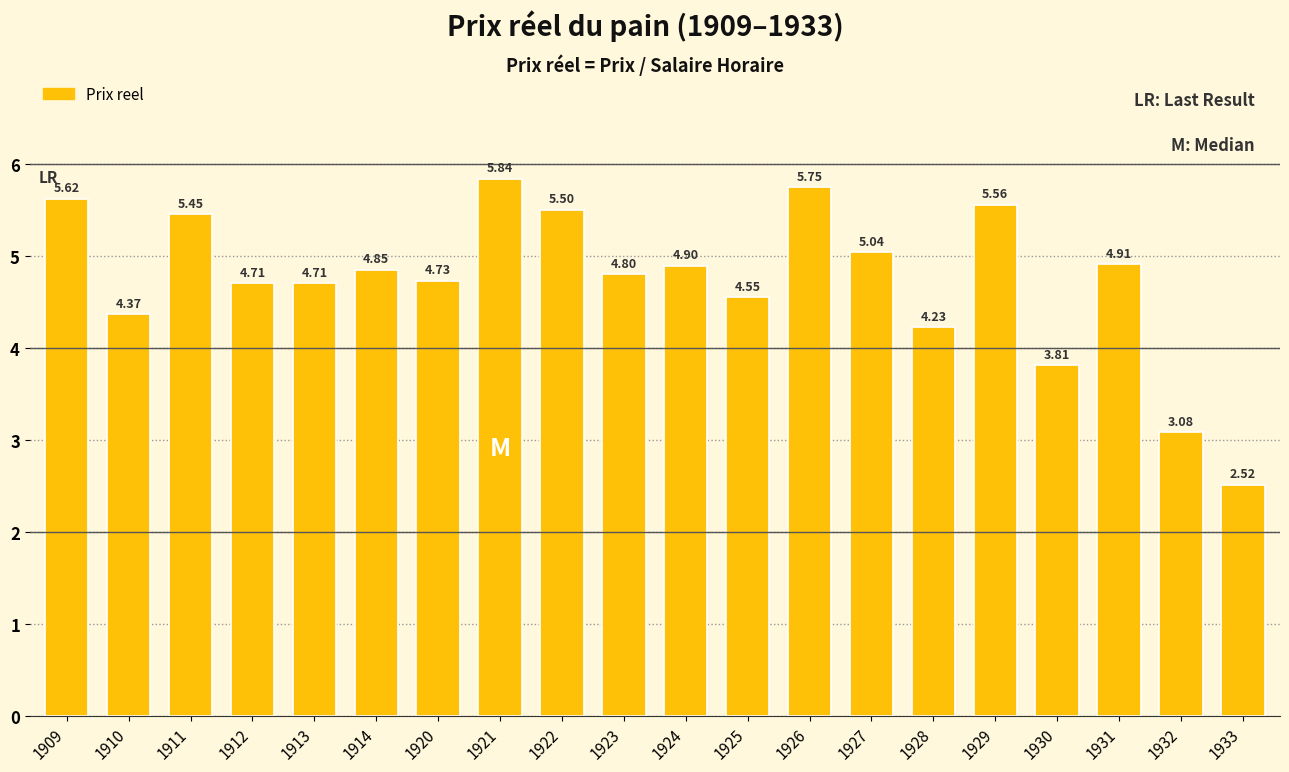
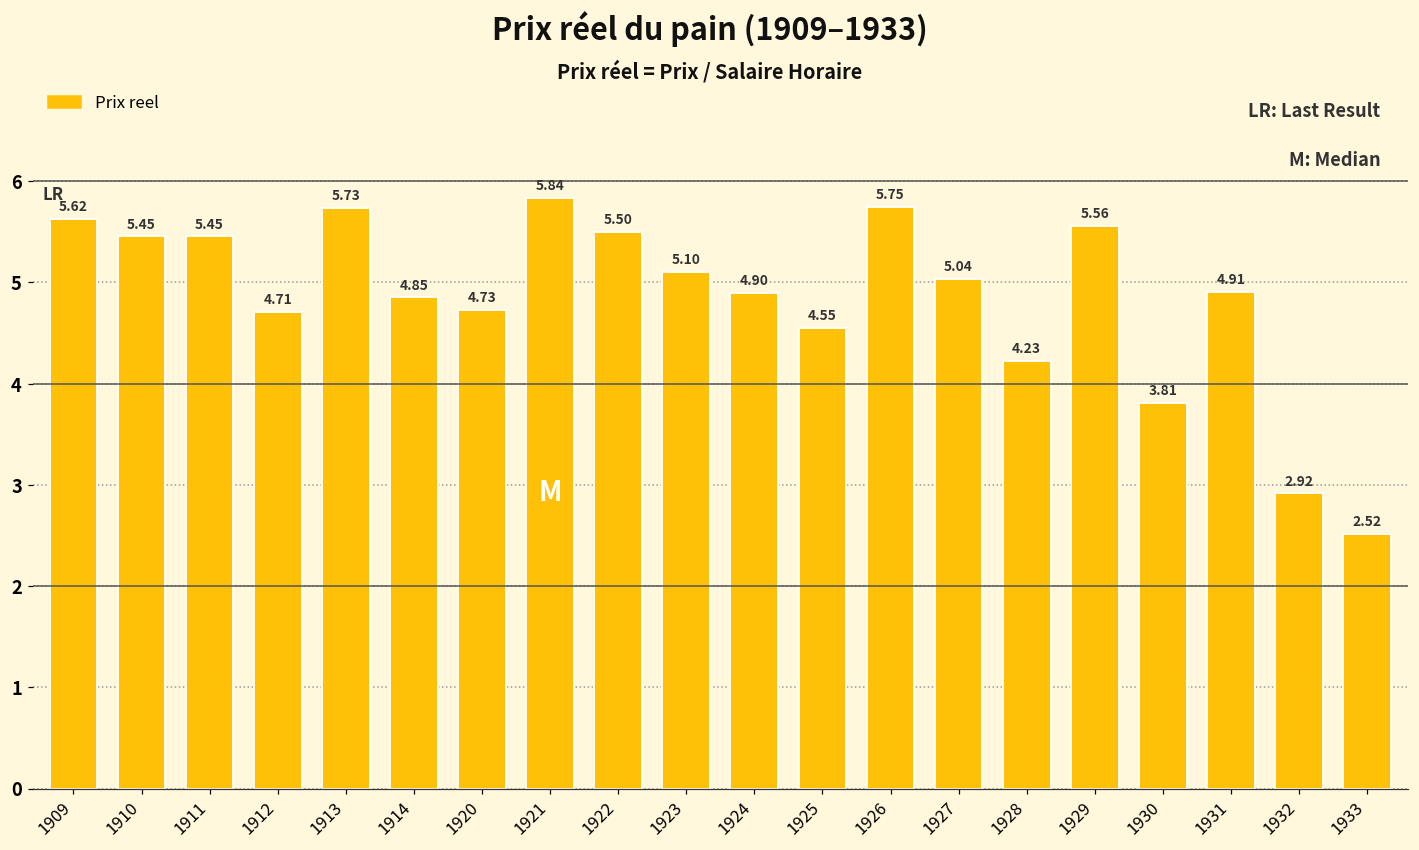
1910: 4.37 -> 5.45
1913: 4.71 -> 5.73
1923: 4.80 -> 5.10
1932: 3.08 -> 2.92
